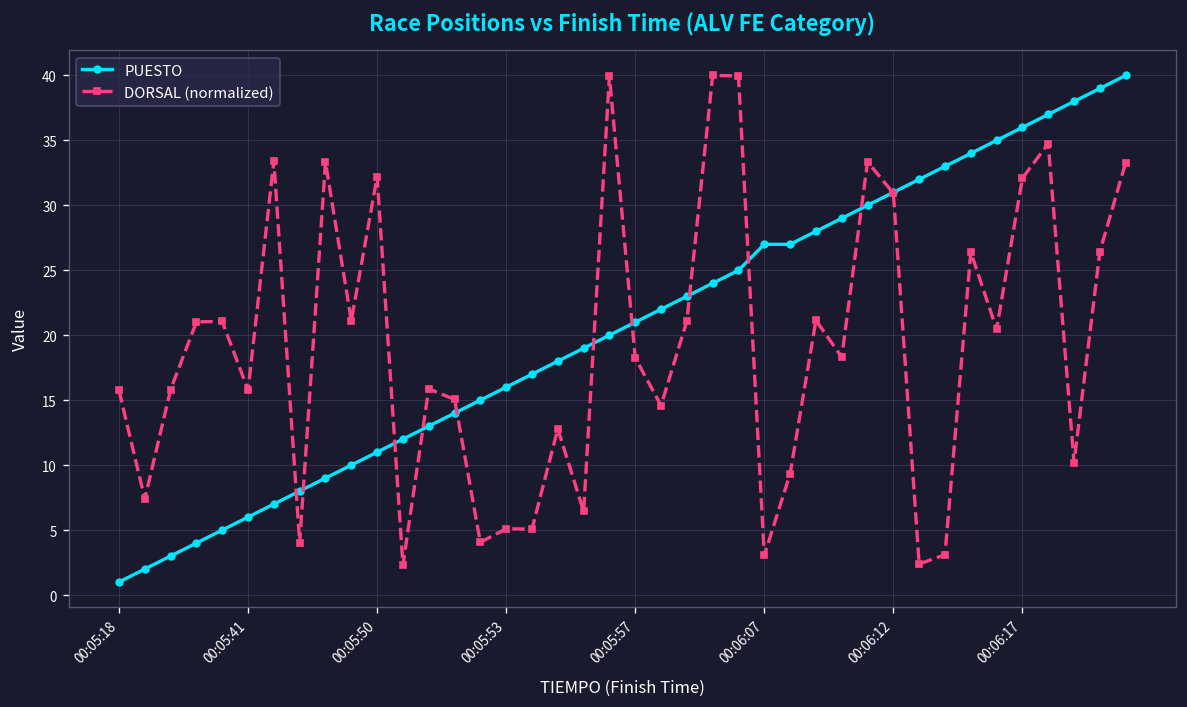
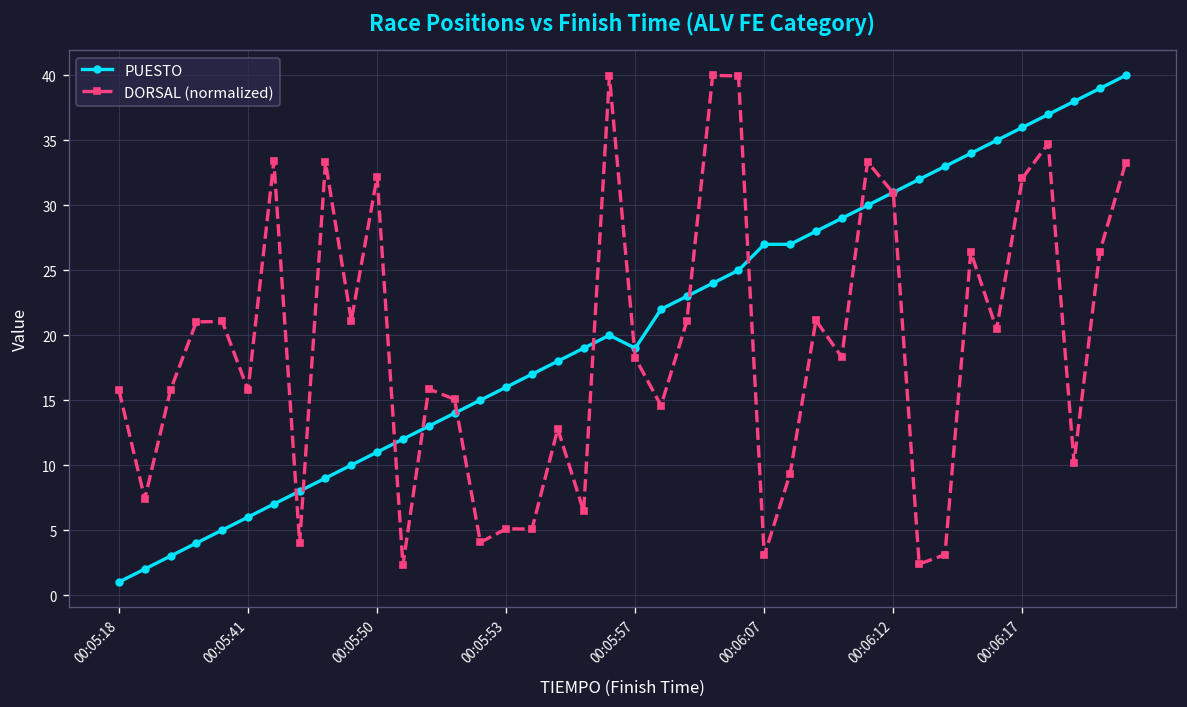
PUESTO, 00:05:57: 21 -> 19
